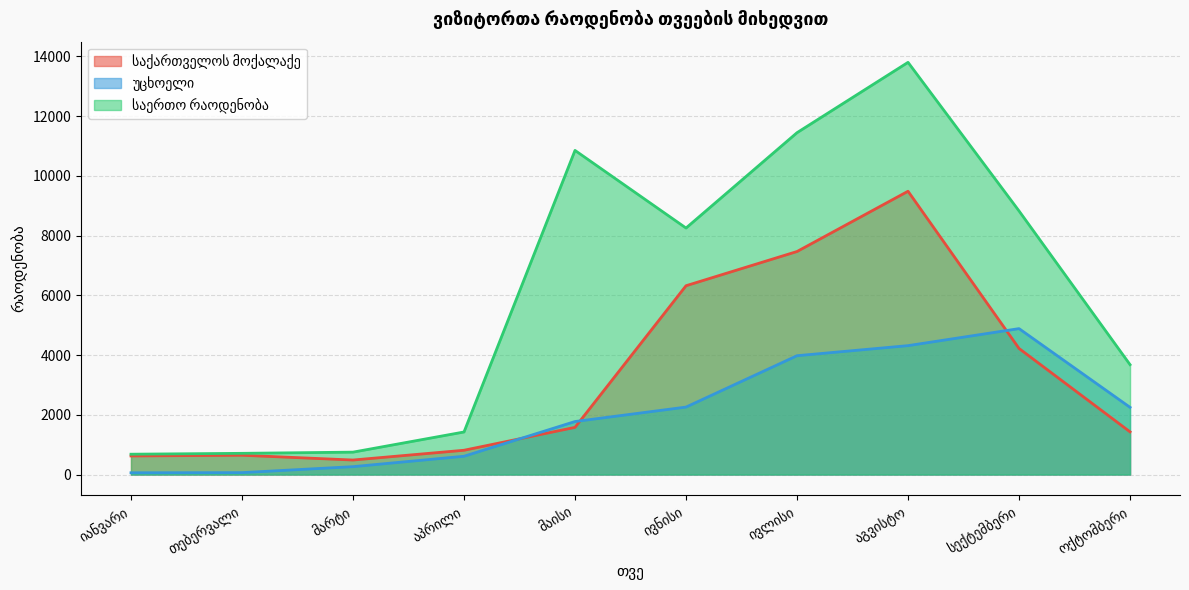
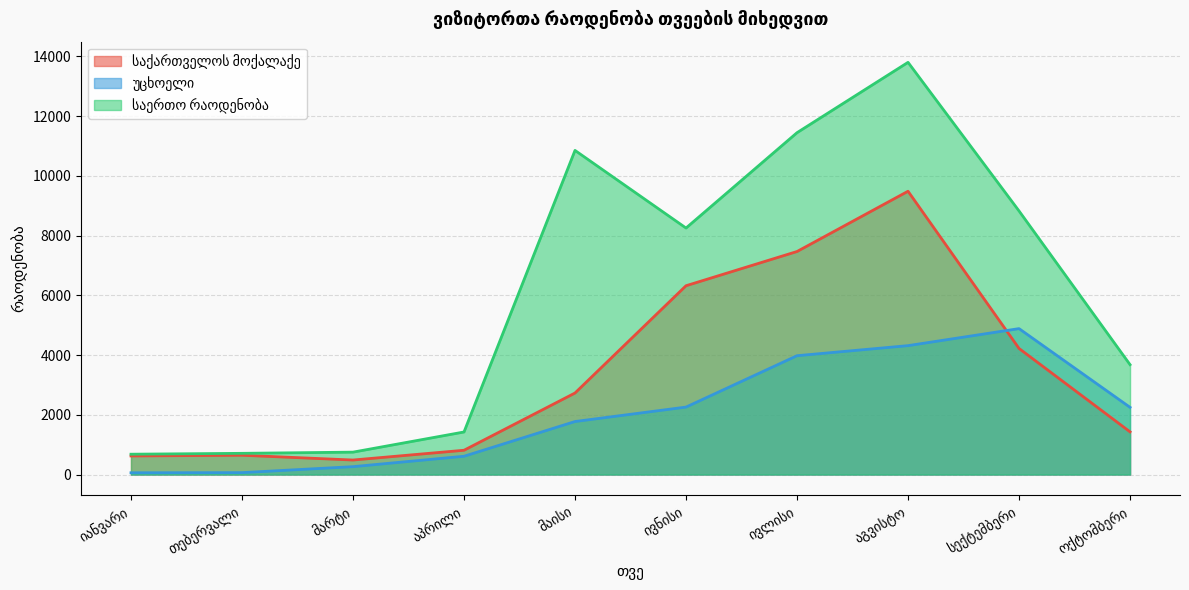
საქართველოს მოქალაქე, მაისი: 1600 -> 2700
